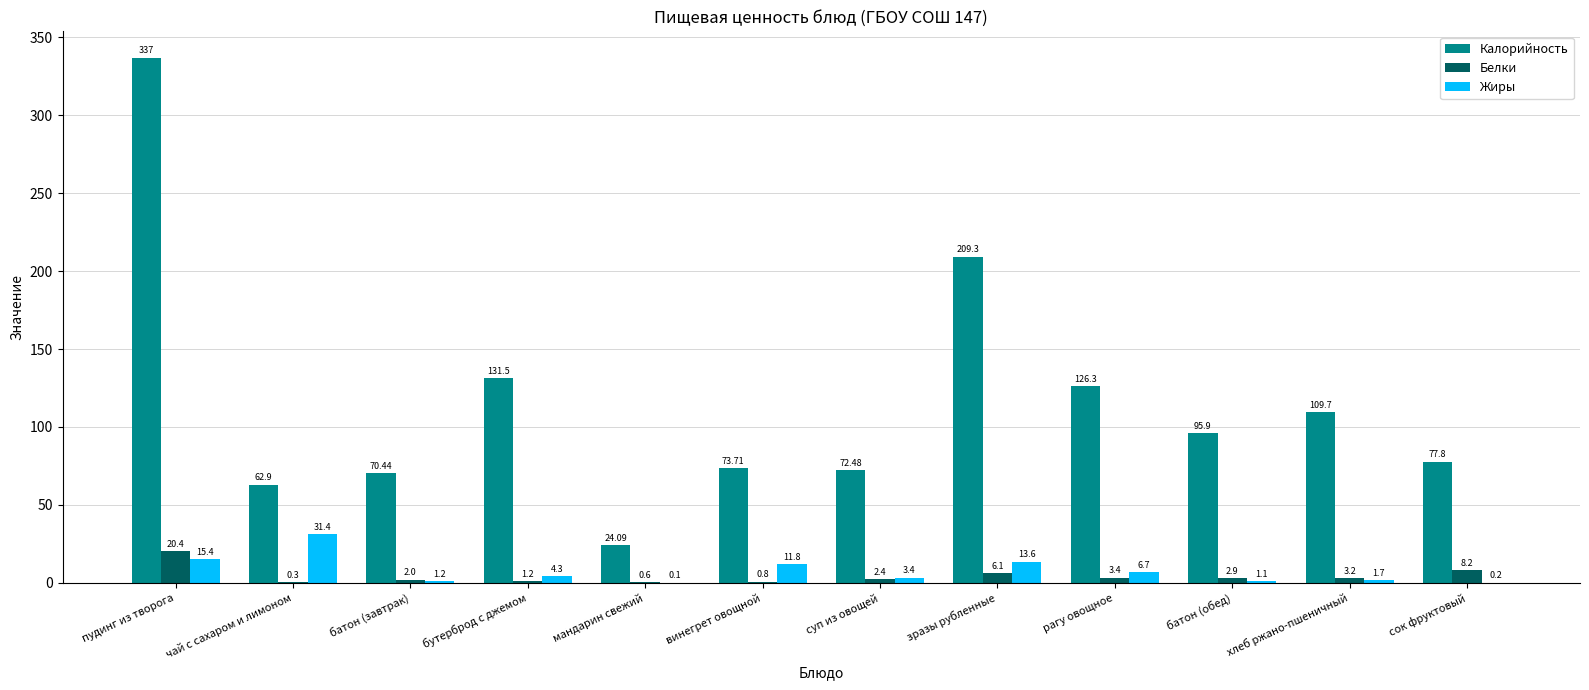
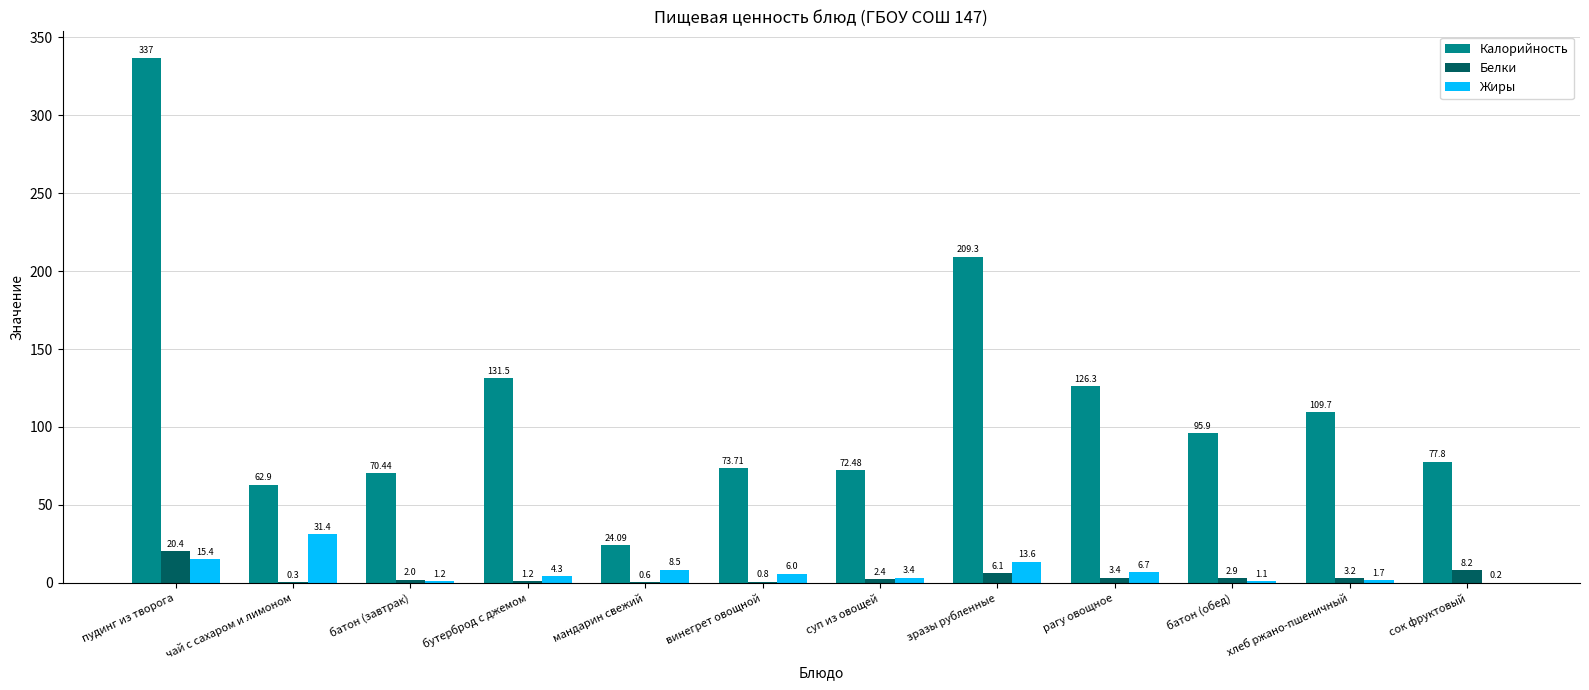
Жиры, мандарин свежий: 0.1 -> 8.5
Жиры, винегрет овощной: 11.8 -> 6.0
